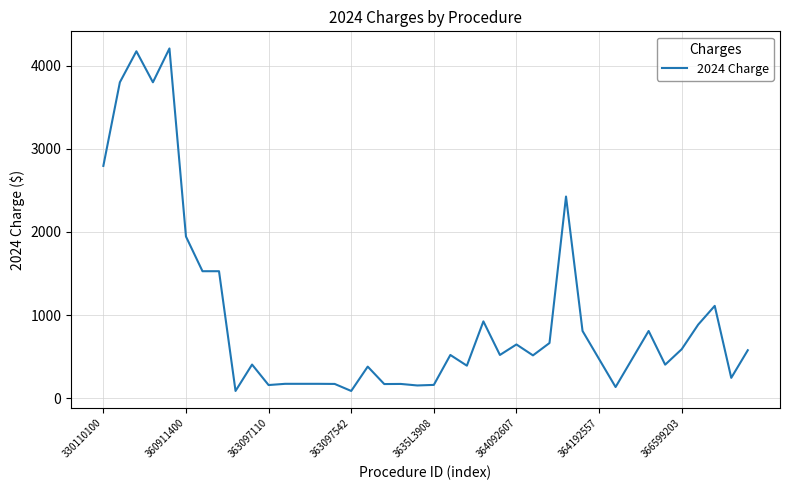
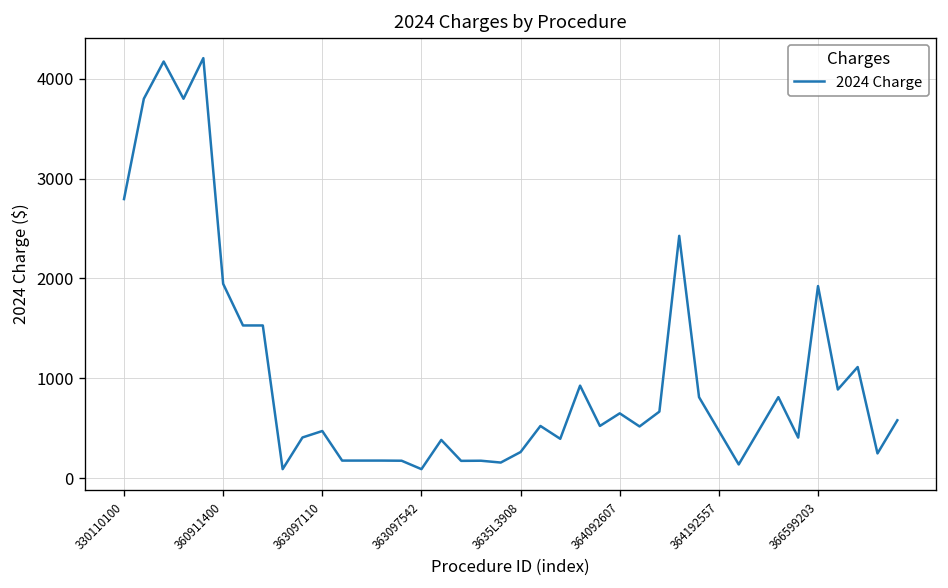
363097110: 200 -> 500
3635L3908: 200 -> 300
366599203: 600 -> 1900
